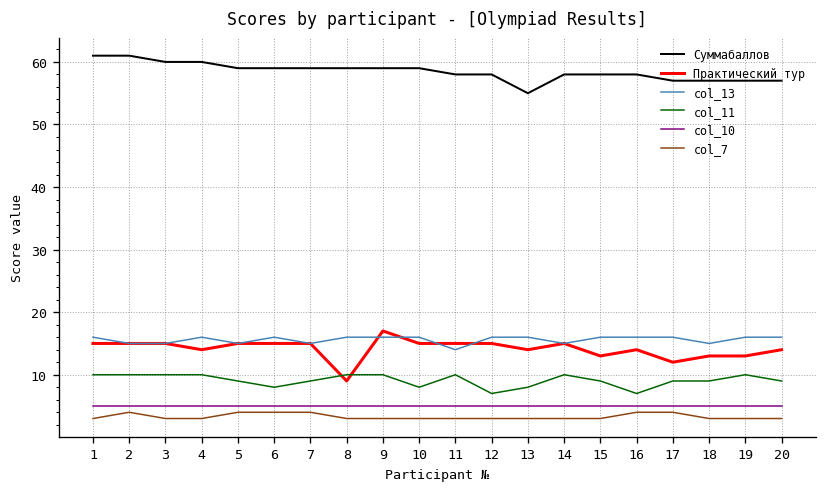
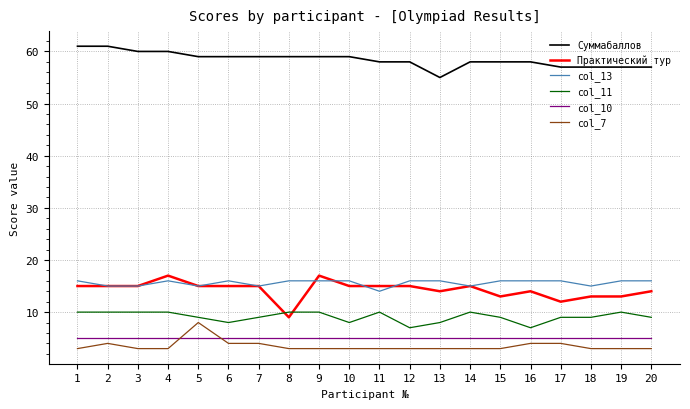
Практический тур, 4: 14 -> 17
col_7, 5: 4 -> 8
